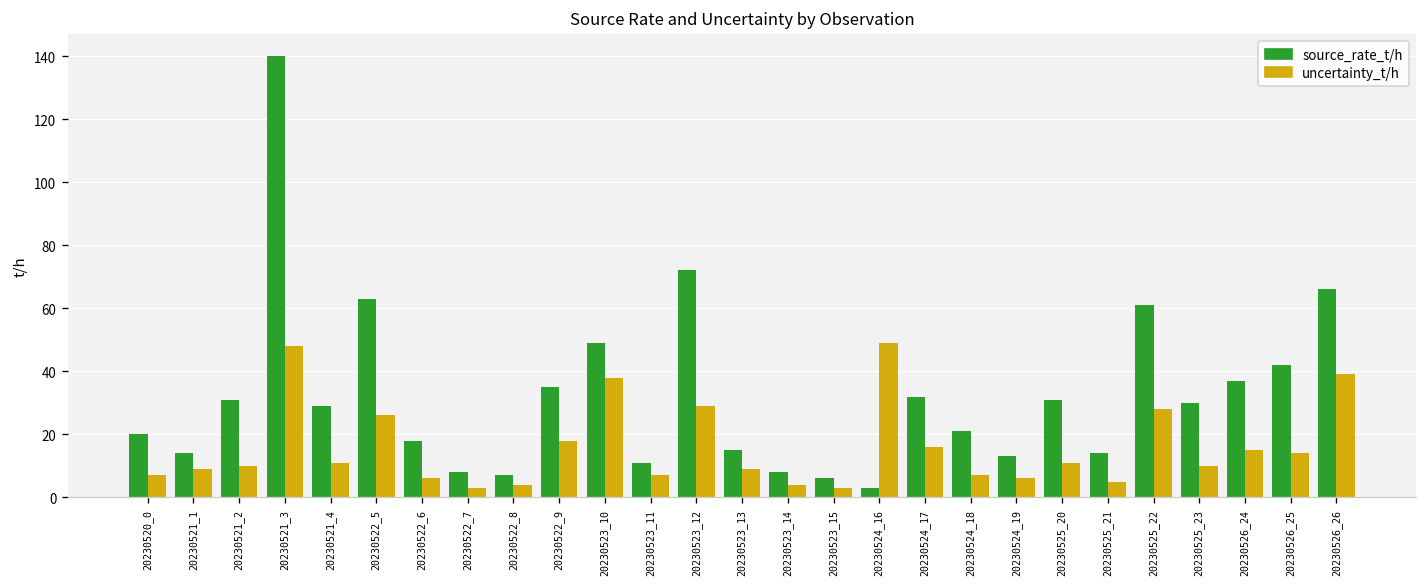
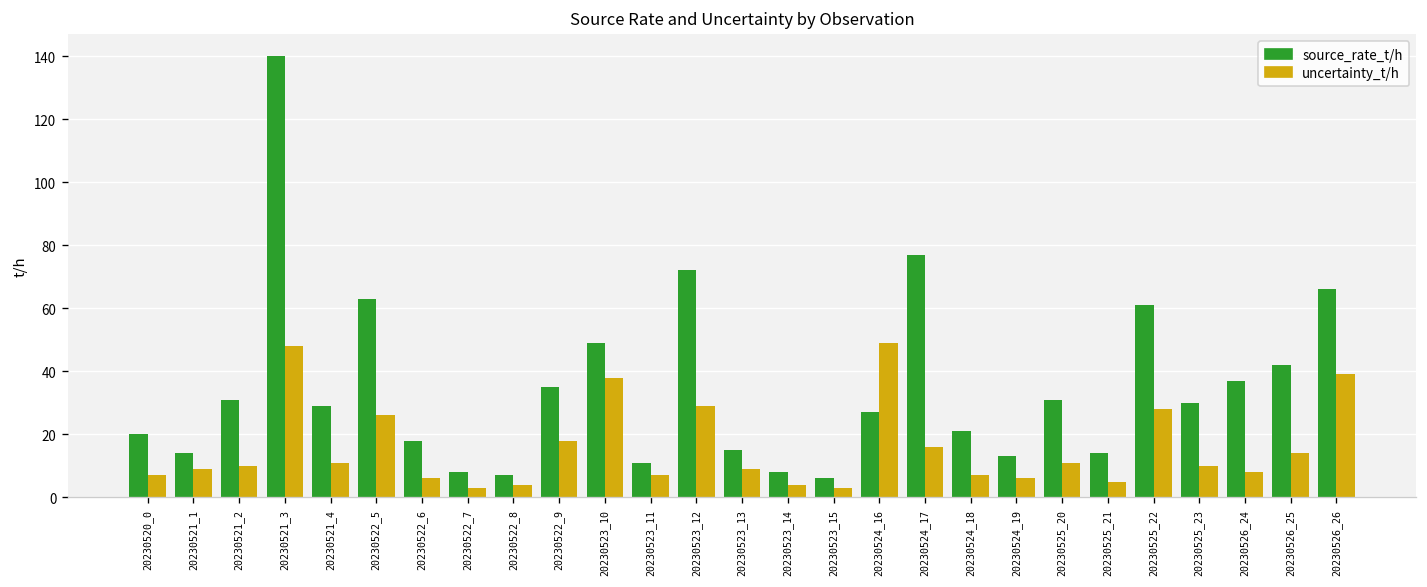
source_rate_t/h, 20230524_16: 3 -> 27
source_rate_t/h, 20230524_17: 32 -> 77
uncertainty_t/h, 20230526_24: 15 -> 8
